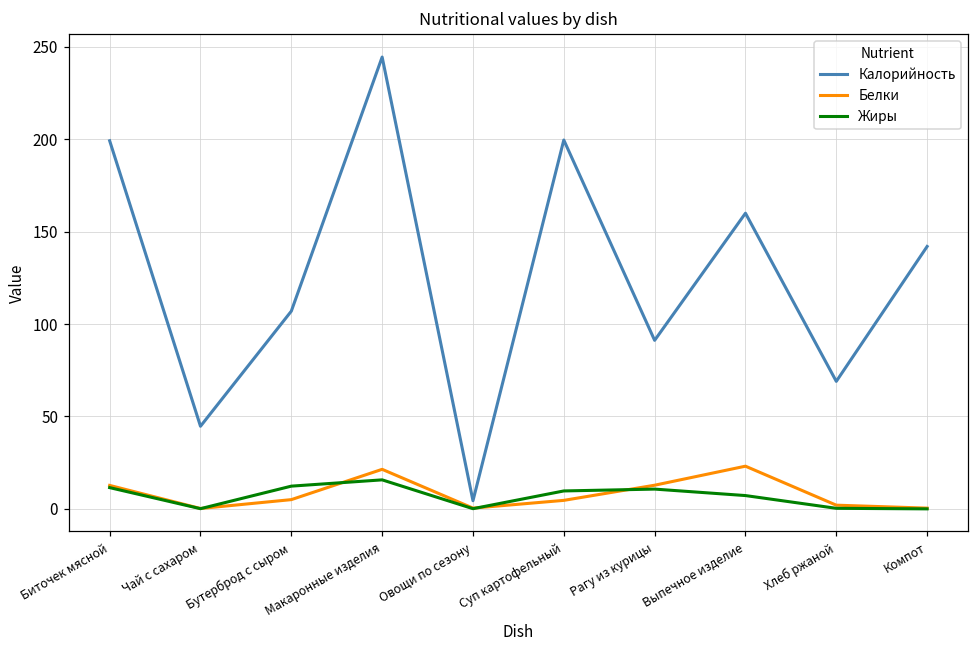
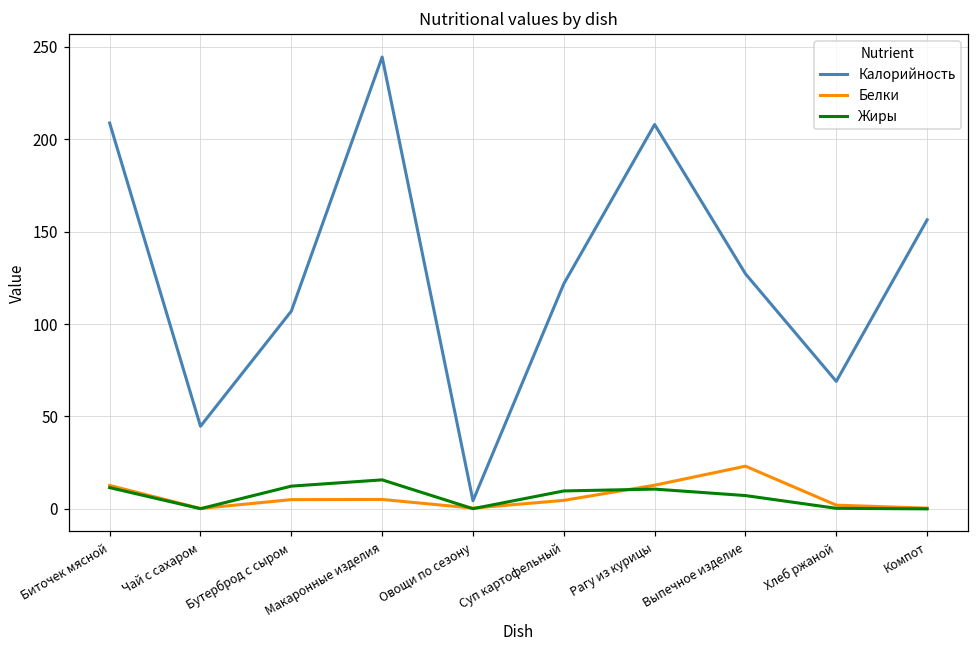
Калорийность, Биточек мясной: 199 -> 209
Белки, Макаронные изделия: 21 -> 5
Калорийность, Суп картофельный: 200 -> 122
Калорийность, Рагу из курицы: 91 -> 208
Калорийность, Выпечное изделие: 160 -> 127
Калорийность, Компот: 142 -> 156
